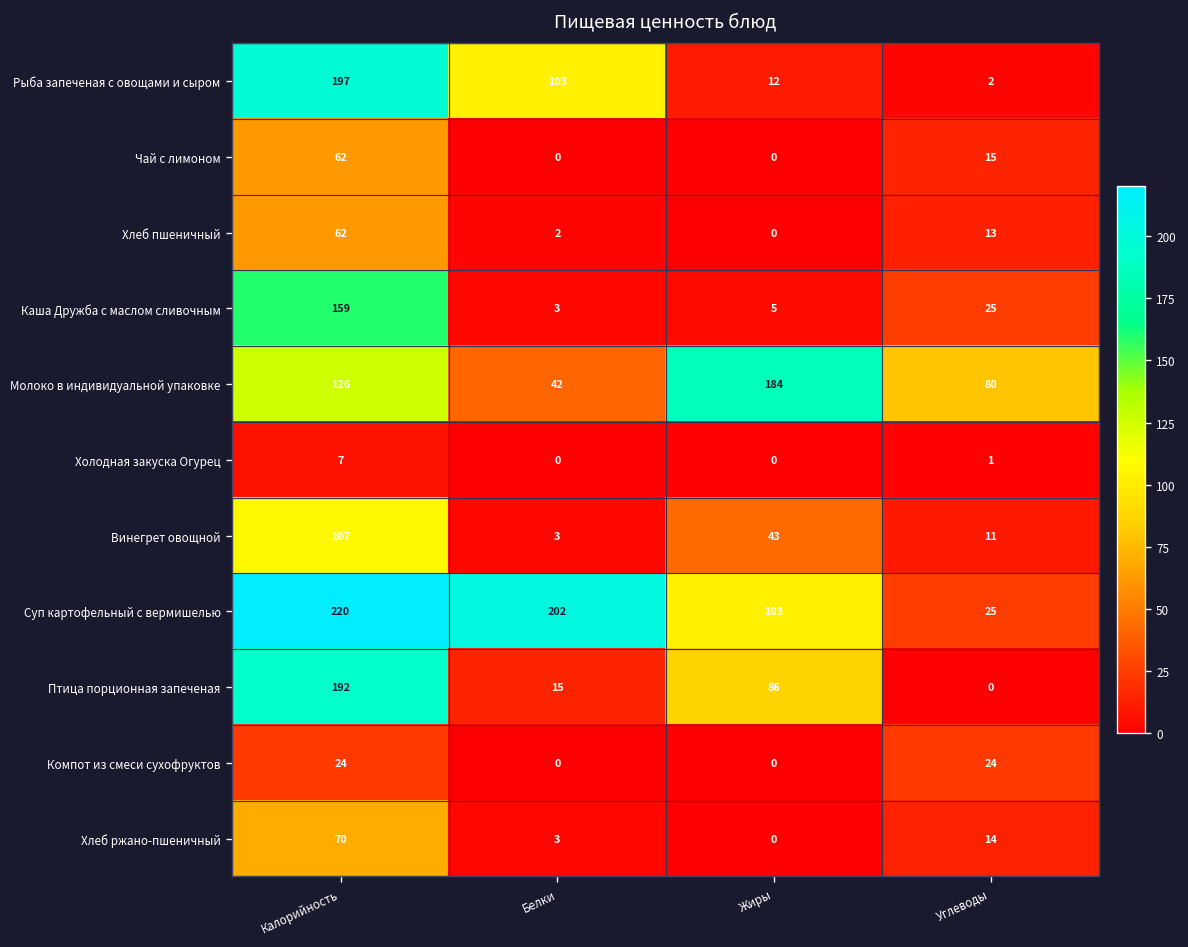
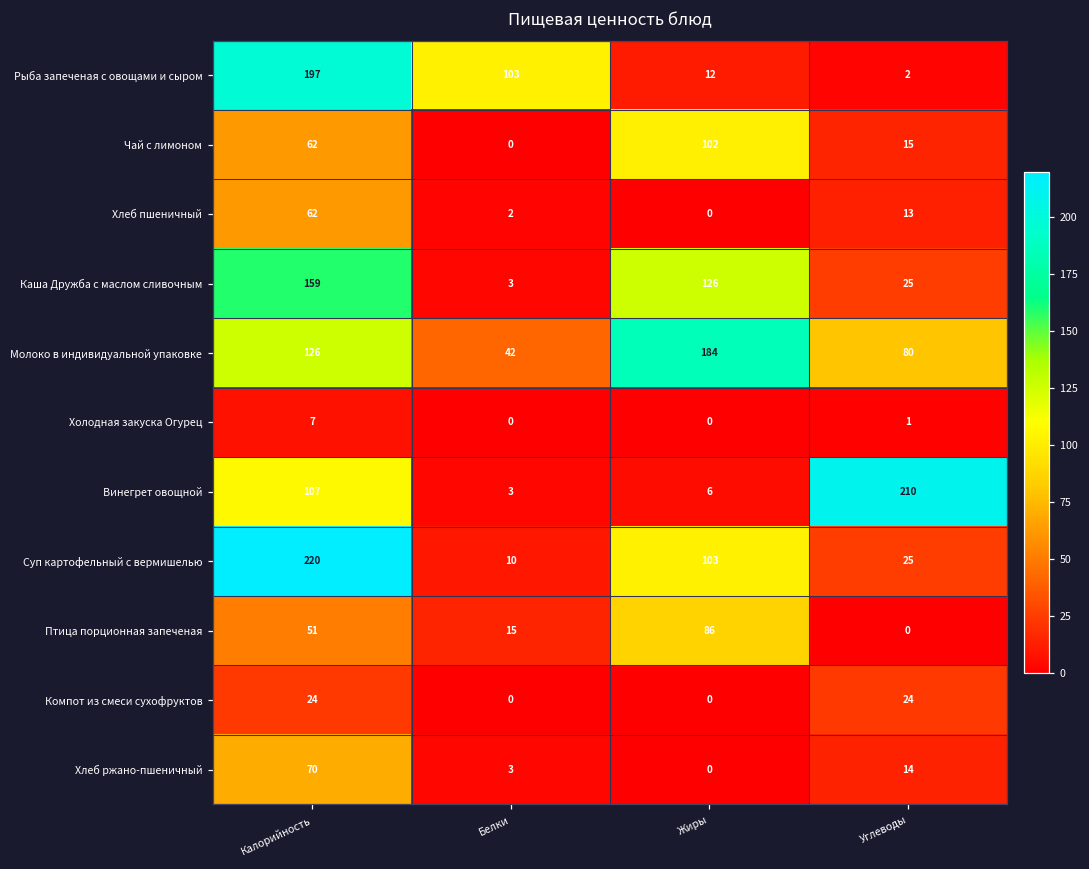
Чай с лимоном, Жиры: 0 -> 102
Каша Дружба с маслом сливочным, Жиры: 5 -> 126
Винегрет овощной, Жиры: 43 -> 6
Винегрет овощной, Углеводы: 11 -> 210
Суп картофельный с вермишелью, Белки: 202 -> 10
Птица порционная запеченая, Калорийность: 192 -> 51
